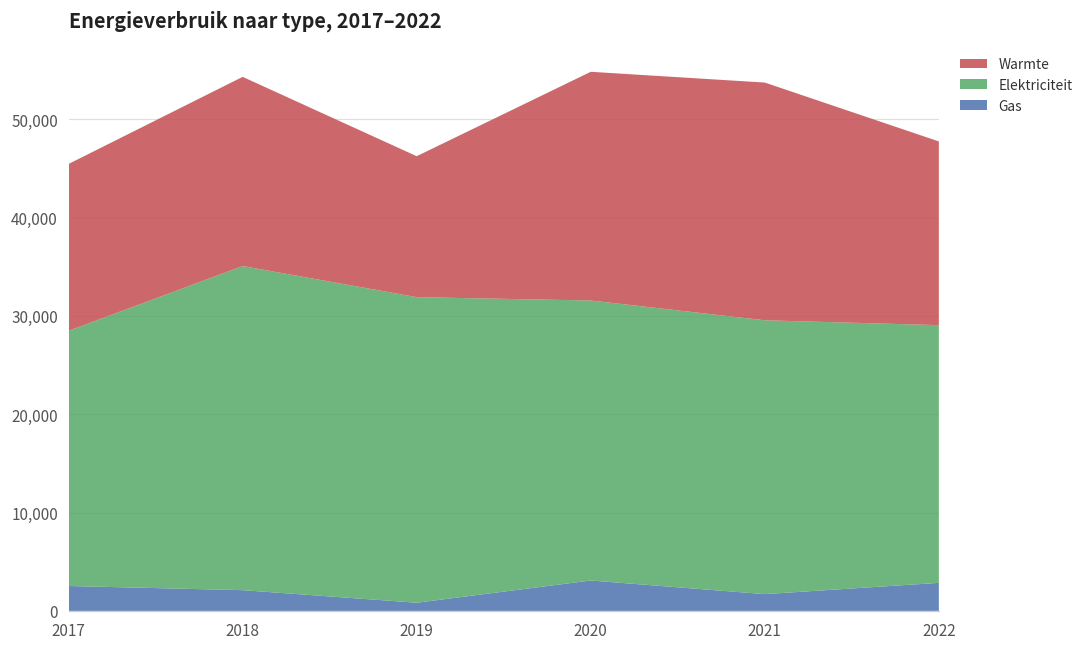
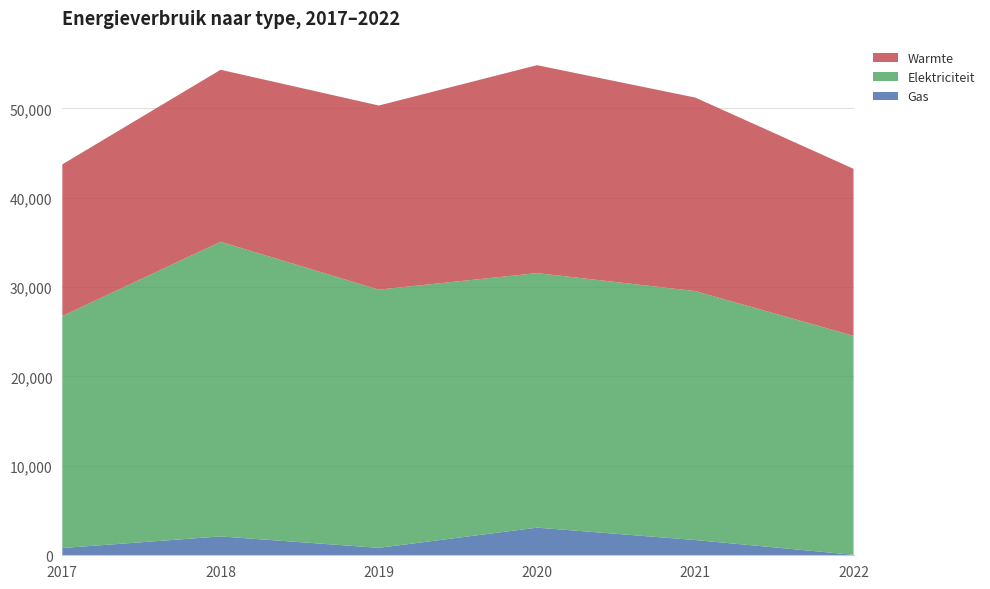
Gas, 2017: 3,000 -> 1,000
Elektriciteit, 2019: 31,000 -> 29,000
Warmte, 2019: 14,000 -> 21,000
Warmte, 2021: 24,000 -> 22,000
Gas, 2022: 3,000 -> 0
Elektriciteit, 2022: 26,000 -> 24,000
